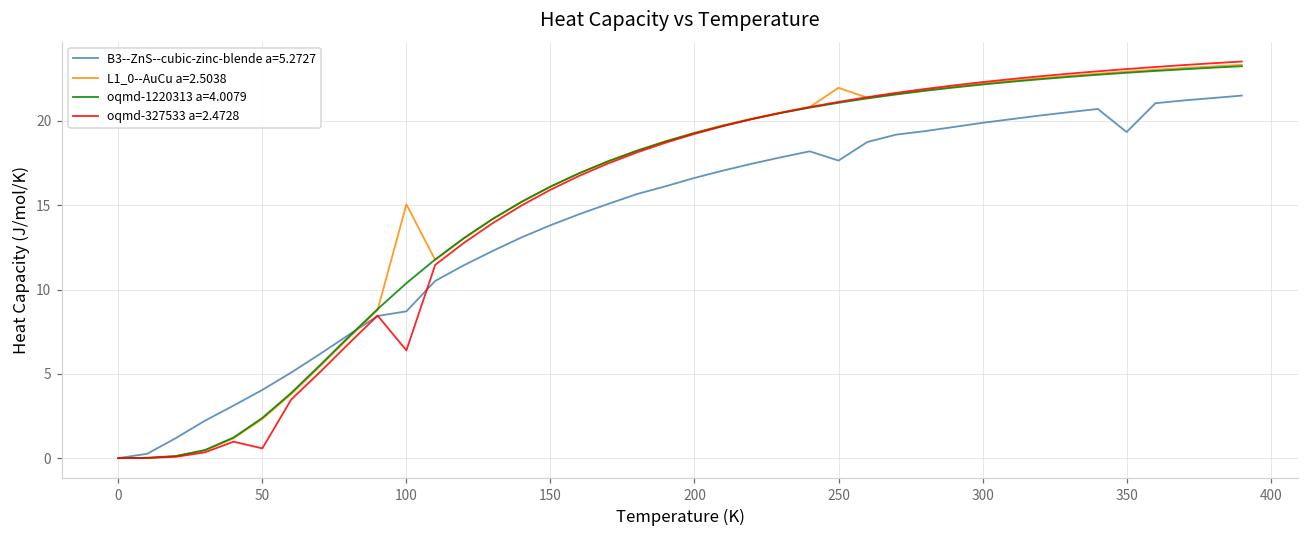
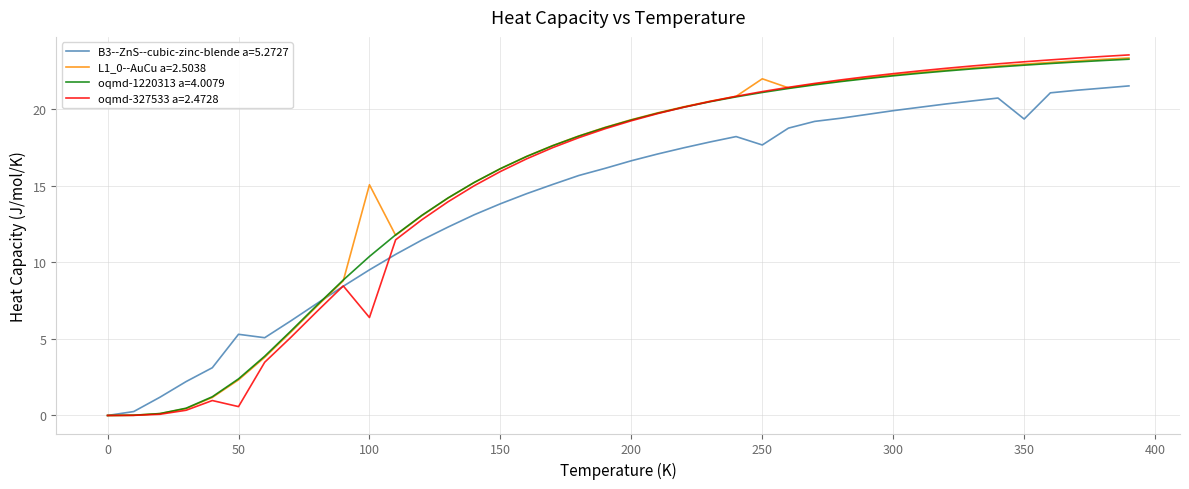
B3--ZnS--cubic-zinc-blende a=5.2727, 50: 4.0 -> 5.3
B3--ZnS--cubic-zinc-blende a=5.2727, 100: 8.7 -> 9.5
